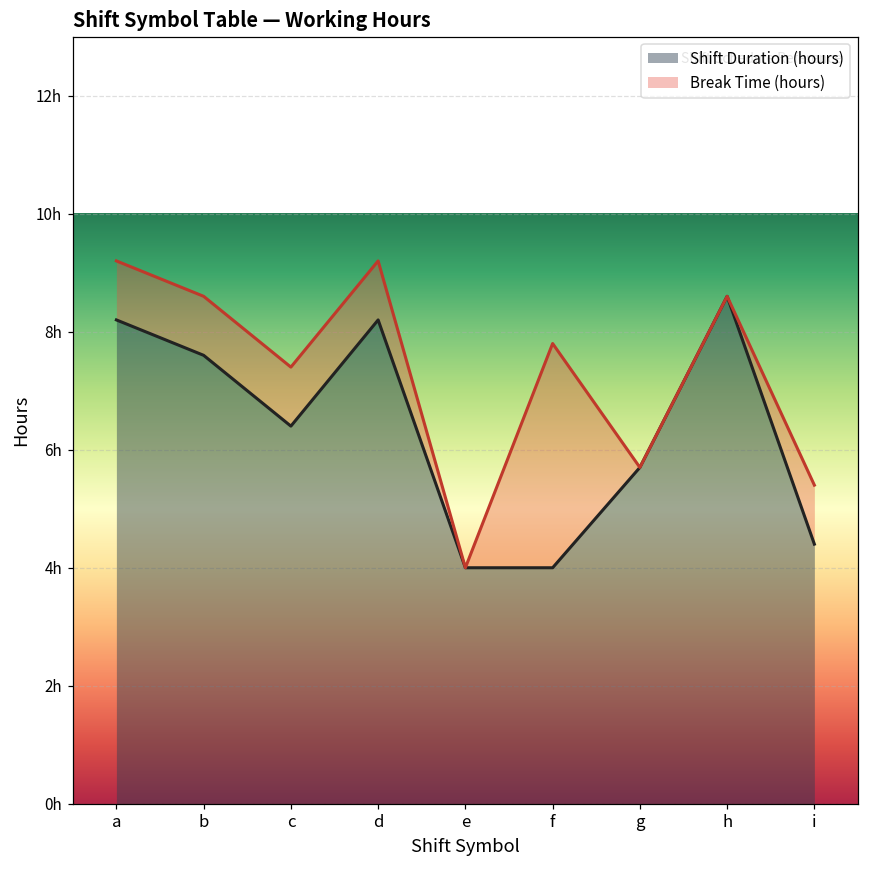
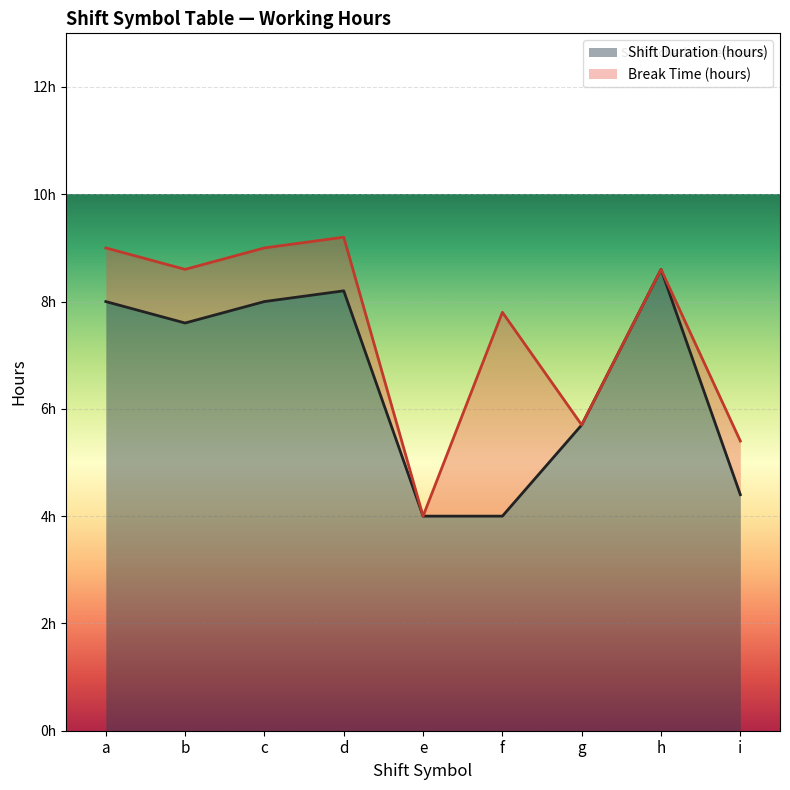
Shift Duration (hours), a: 8.2h -> 8.0h
Shift Duration (hours), c: 6.4h -> 8.0h
